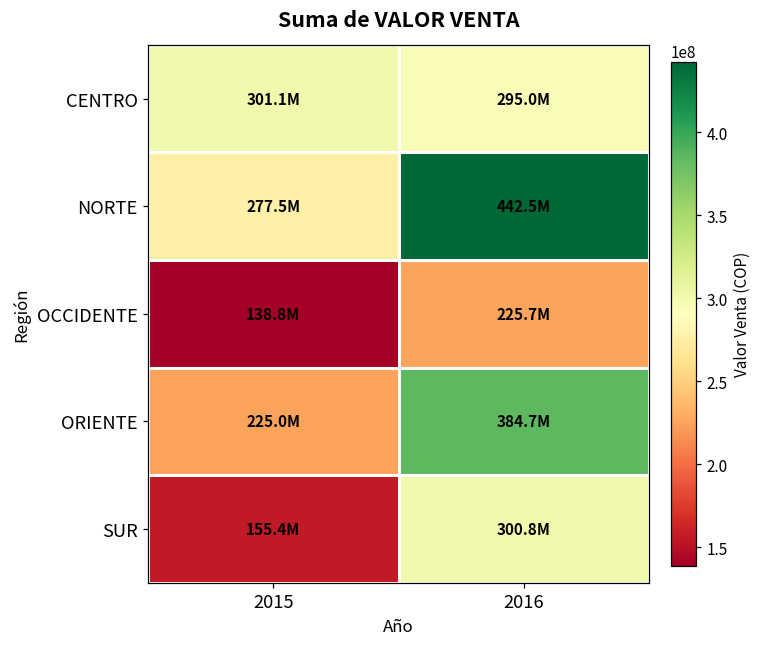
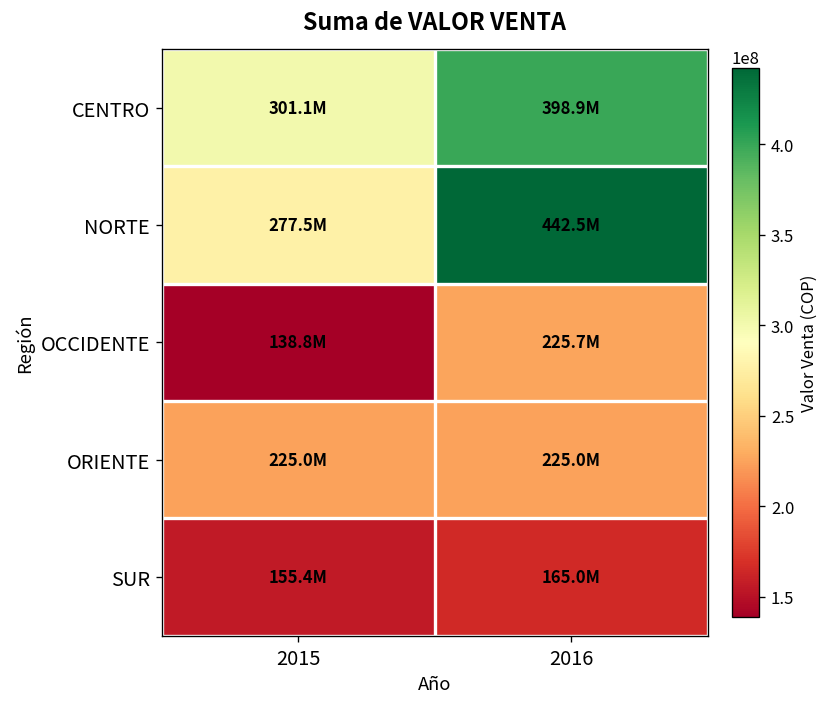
CENTRO, 2016: 295.0M -> 398.9M
ORIENTE, 2016: 384.7M -> 225.0M
SUR, 2016: 300.8M -> 165.0M
